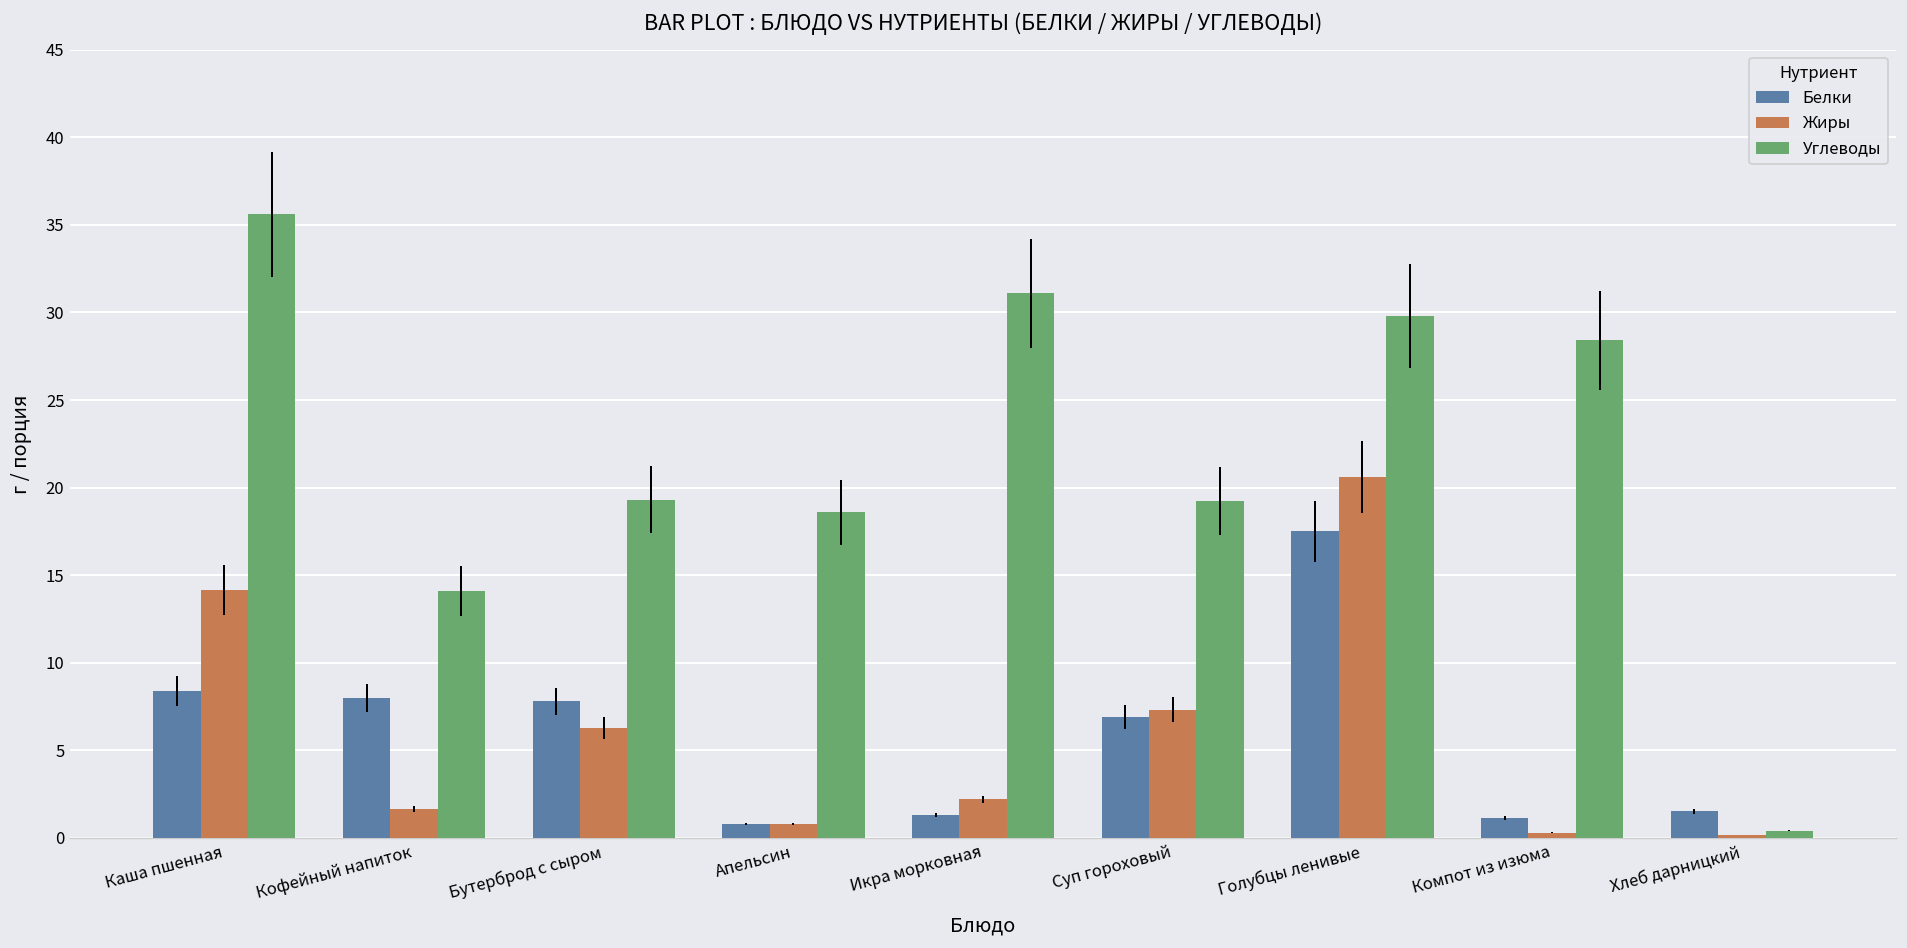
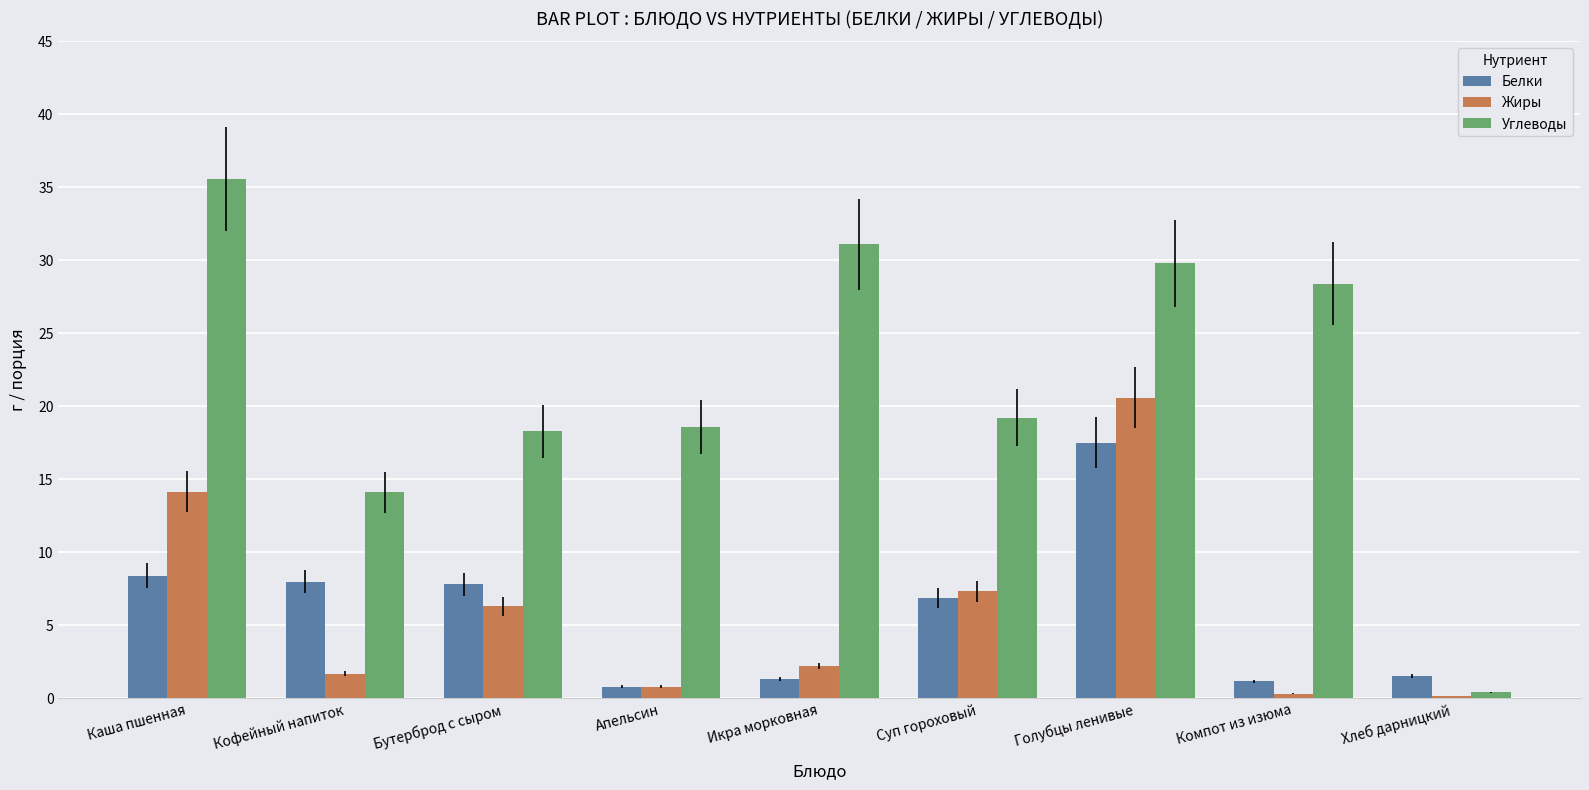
Углеводы, Бутерброд с сыром: 19.3 -> 18.3
